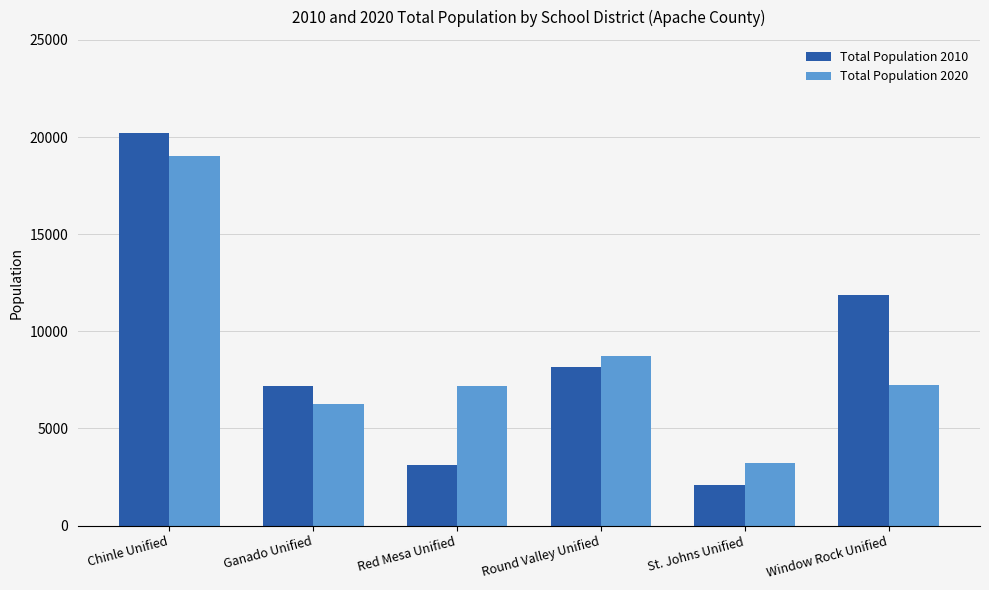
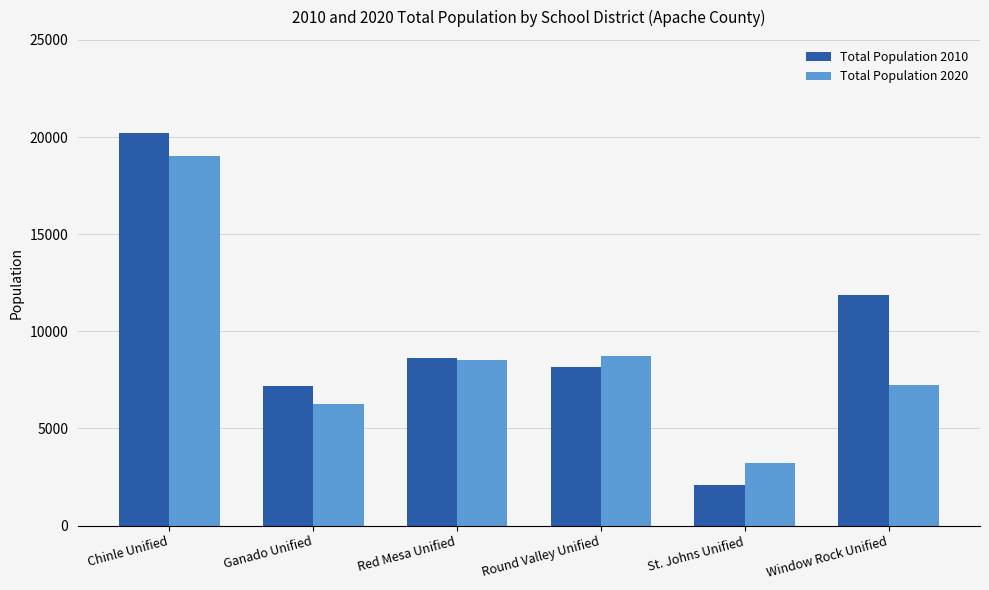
Total Population 2010, Red Mesa Unified: 3100 -> 8600
Total Population 2020, Red Mesa Unified: 7200 -> 8500
